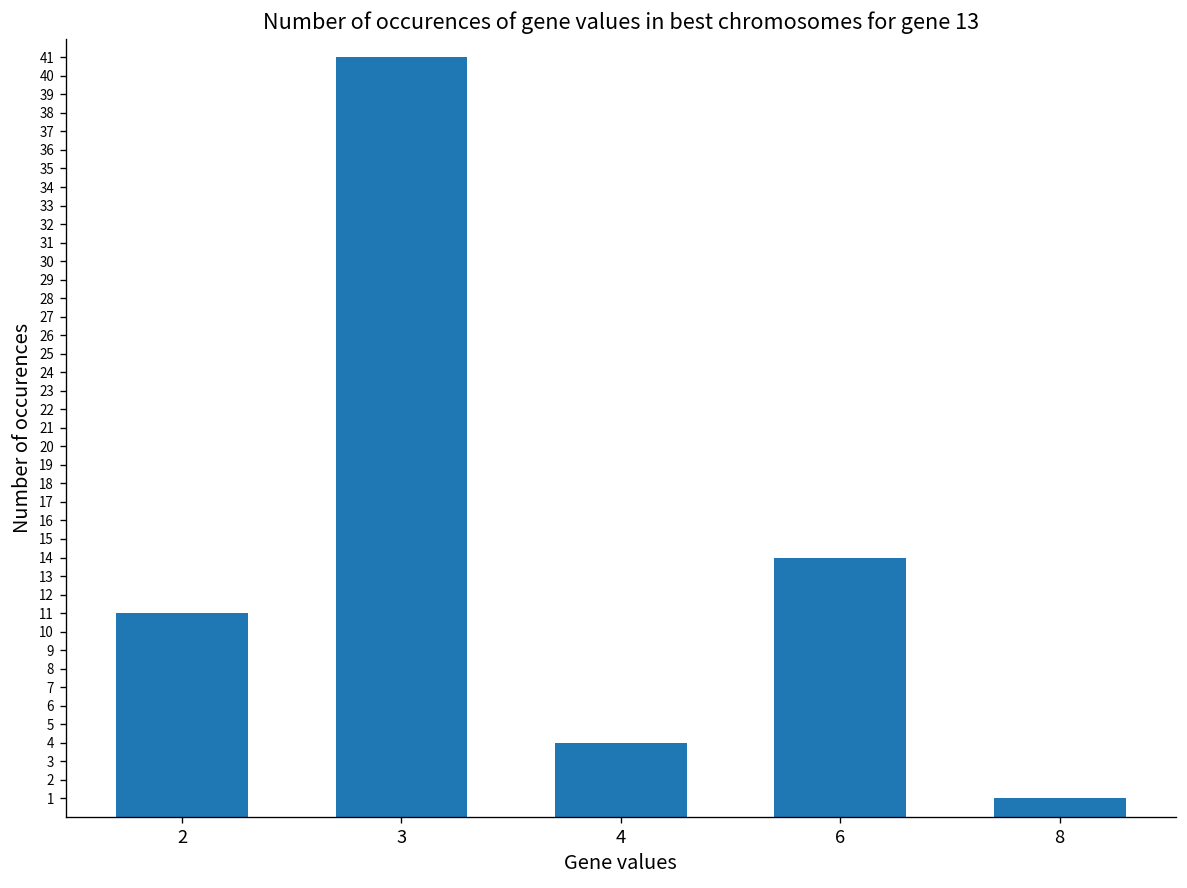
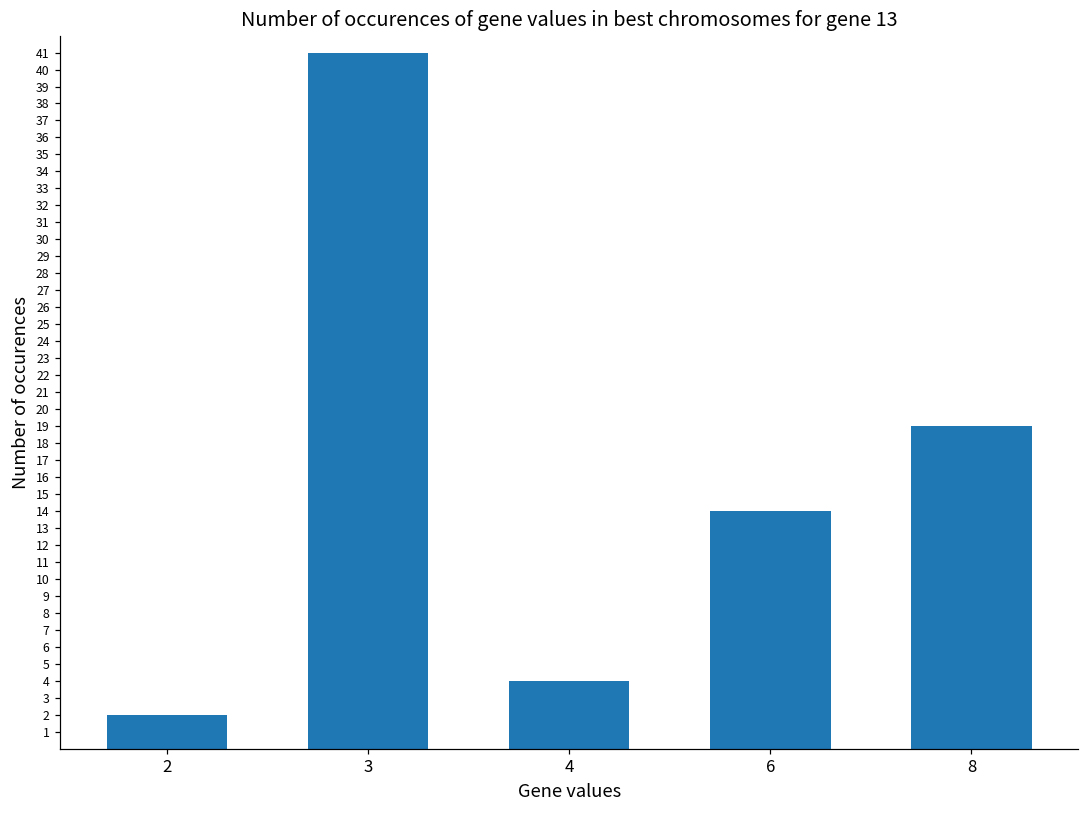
2: 11 -> 2
8: 1 -> 19
